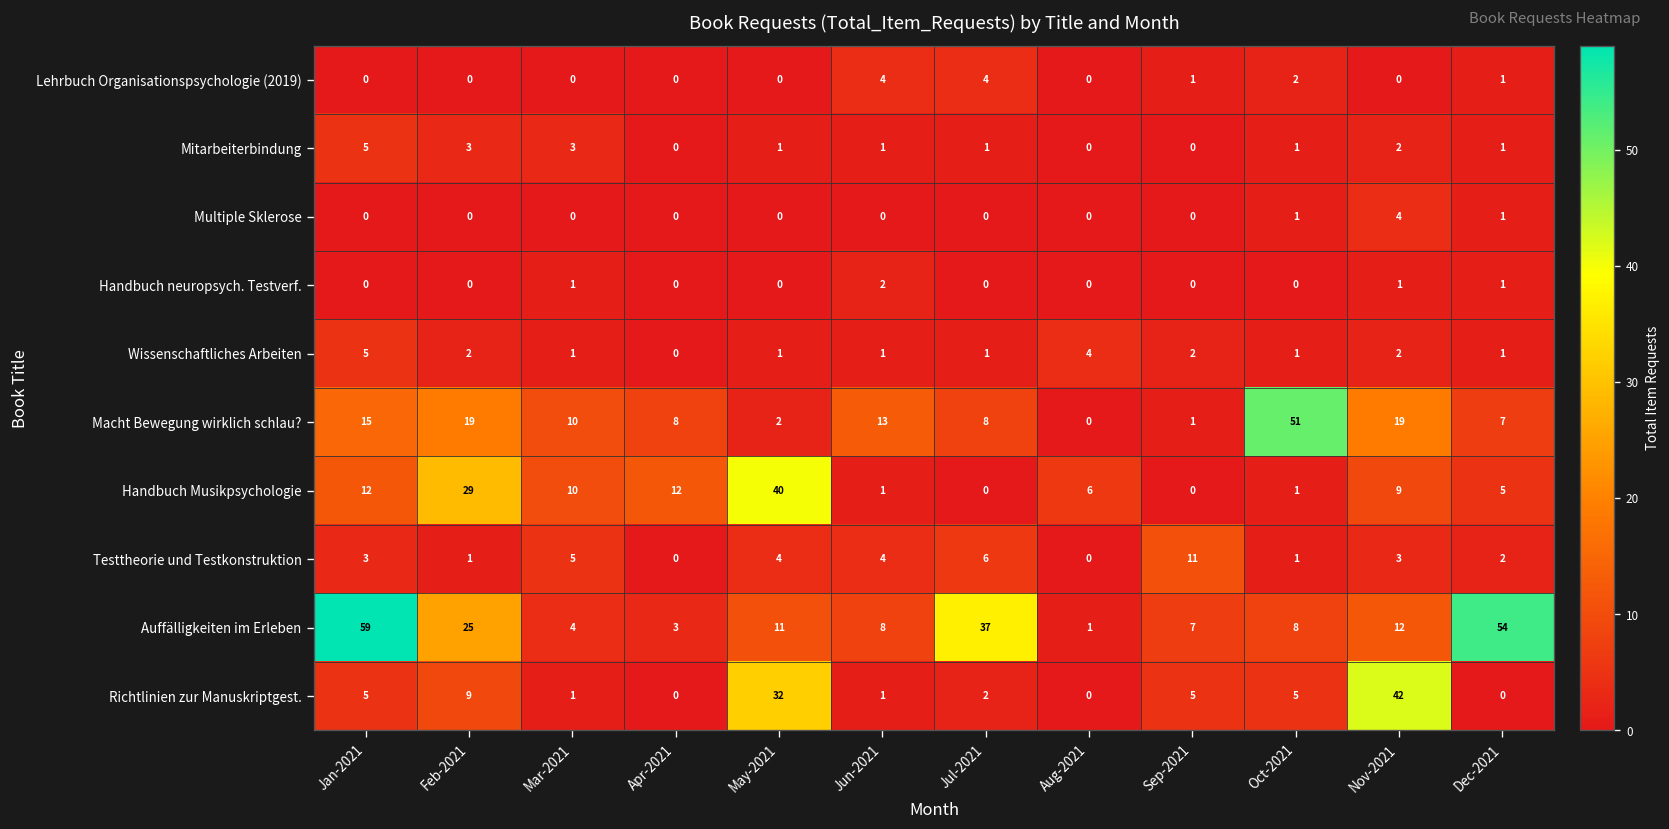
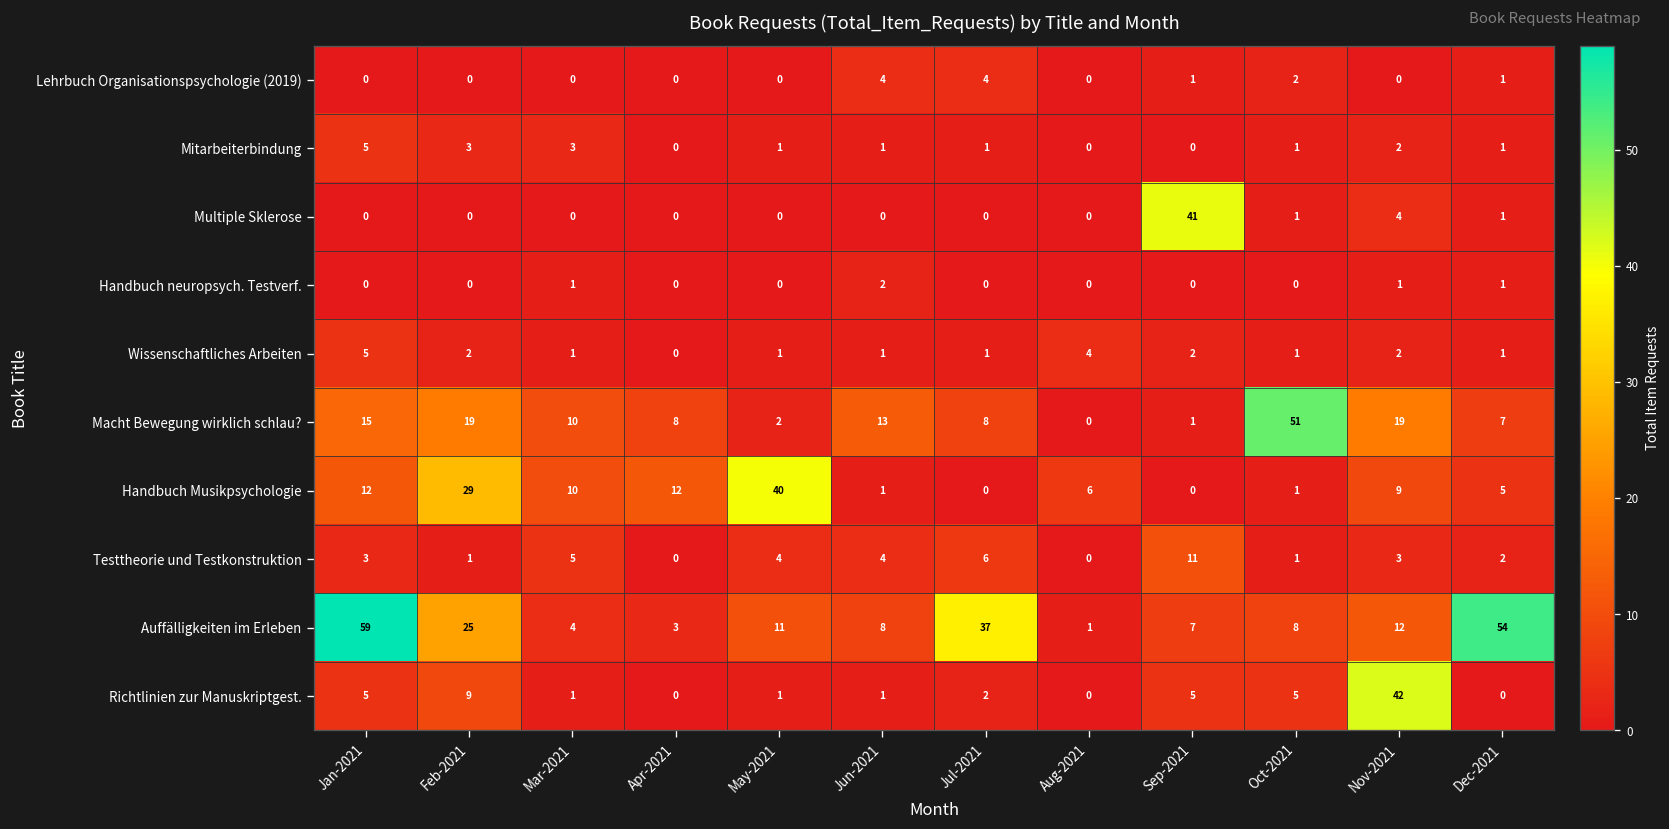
Multiple Sklerose, Sep-2021: 0 -> 41
Richtlinien zur Manuskriptgest., May-2021: 32 -> 1
